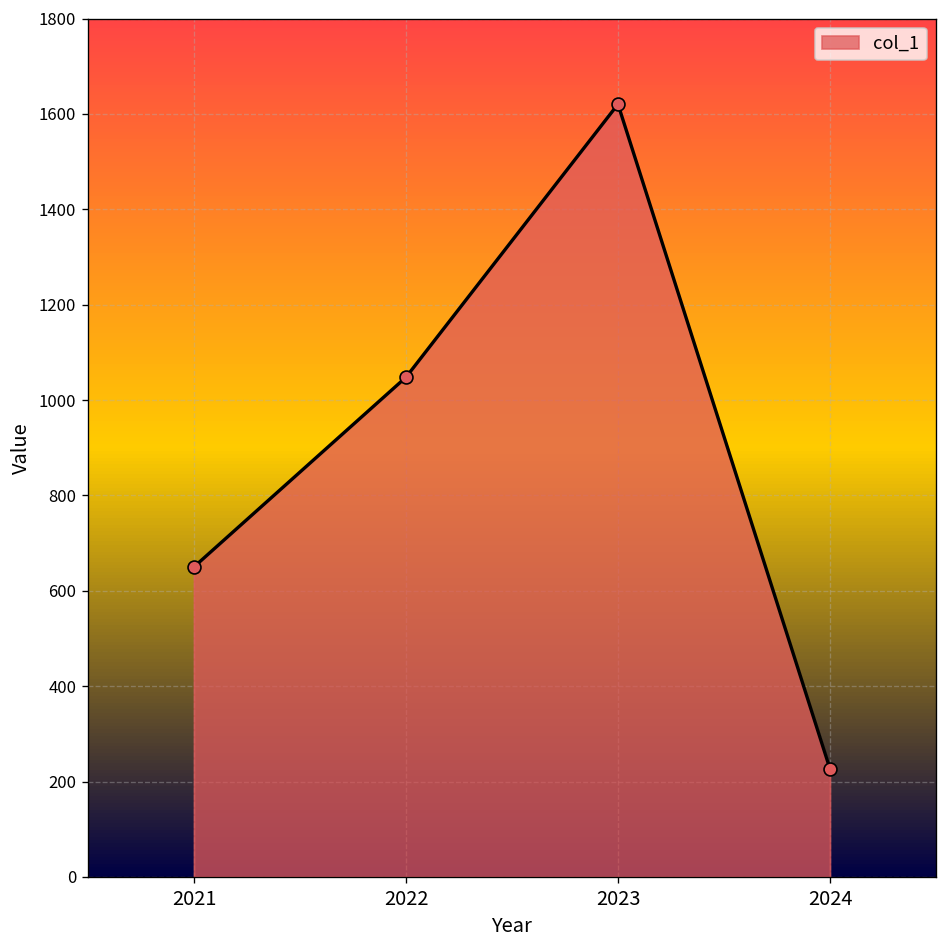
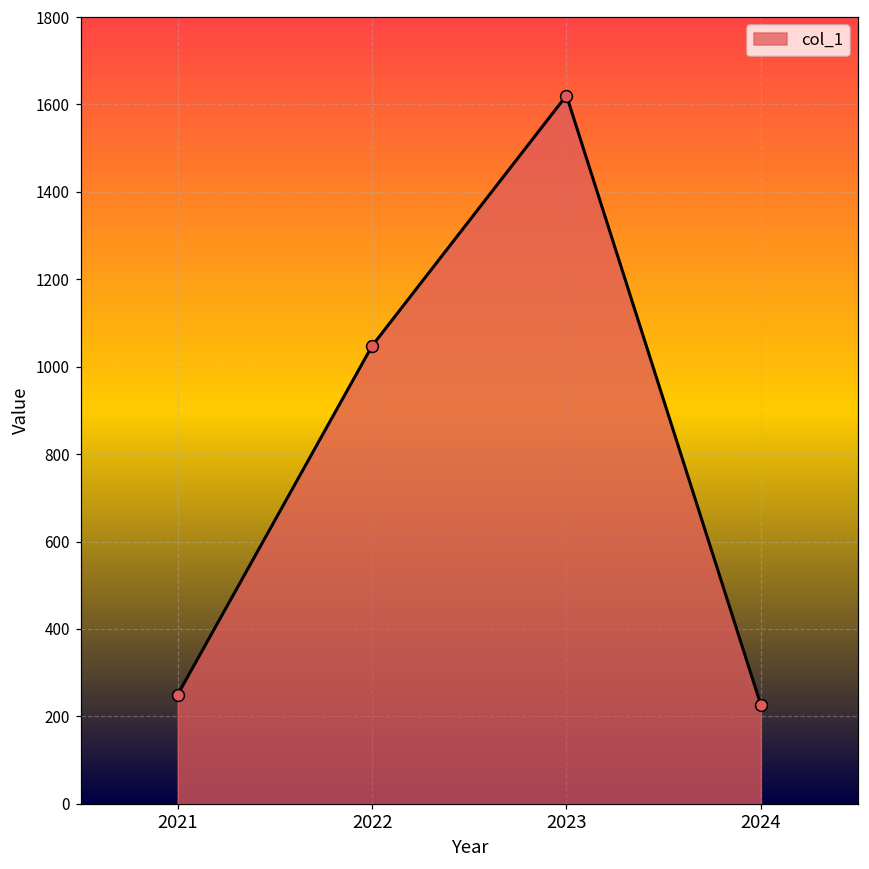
2021: 650 -> 250
